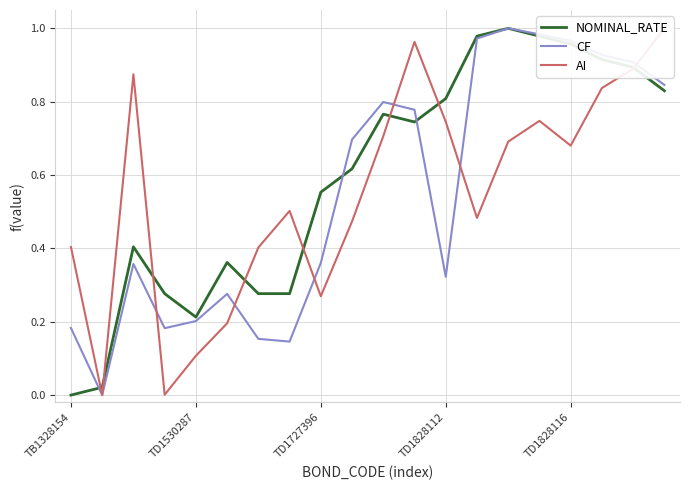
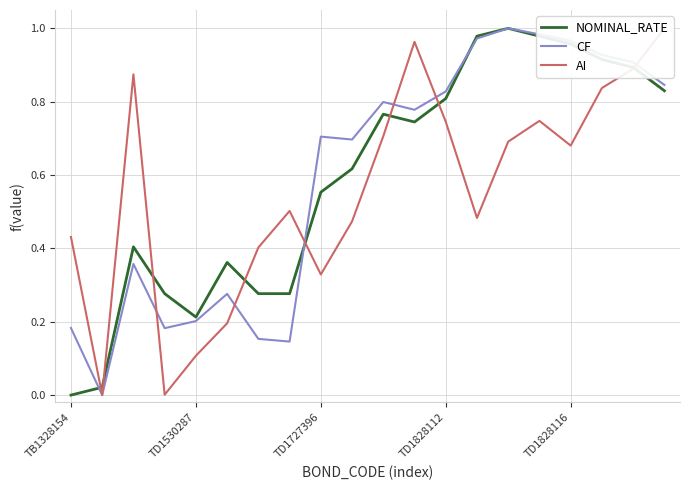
AI, TB1328154: 0.40 -> 0.43
CF, TD1727396: 0.36 -> 0.70
AI, TD1727396: 0.27 -> 0.33
CF, TD1828112: 0.32 -> 0.83
